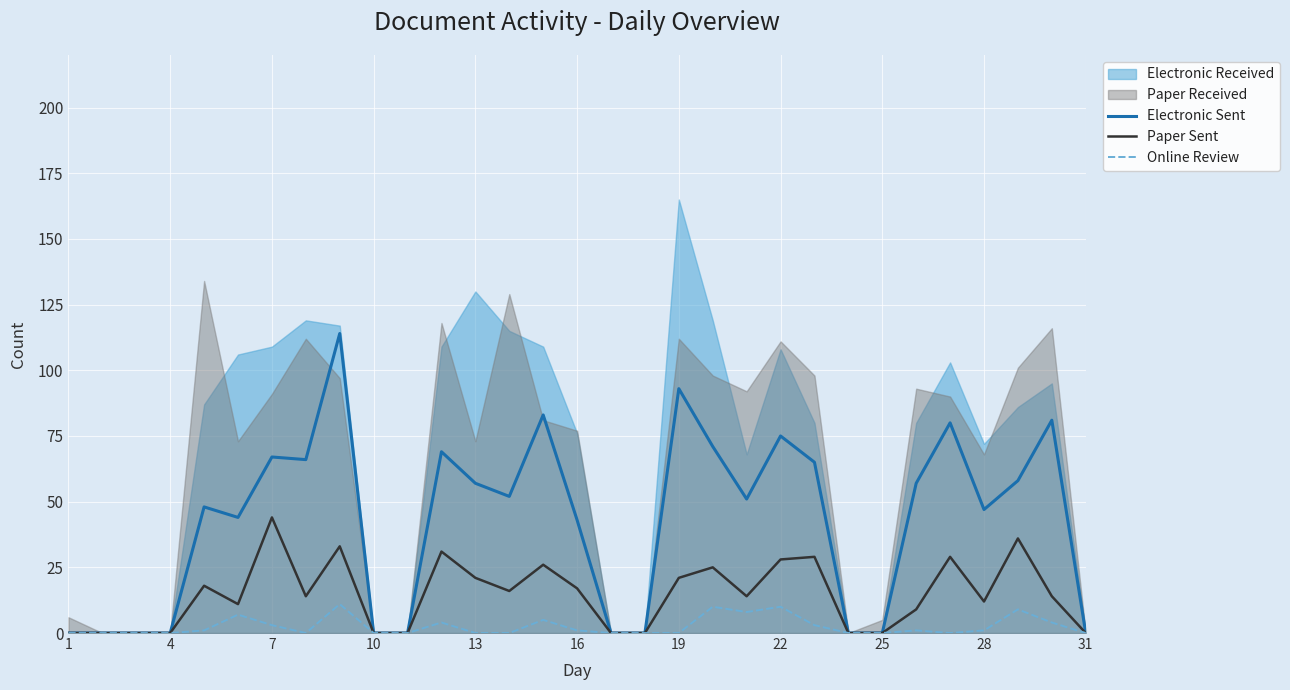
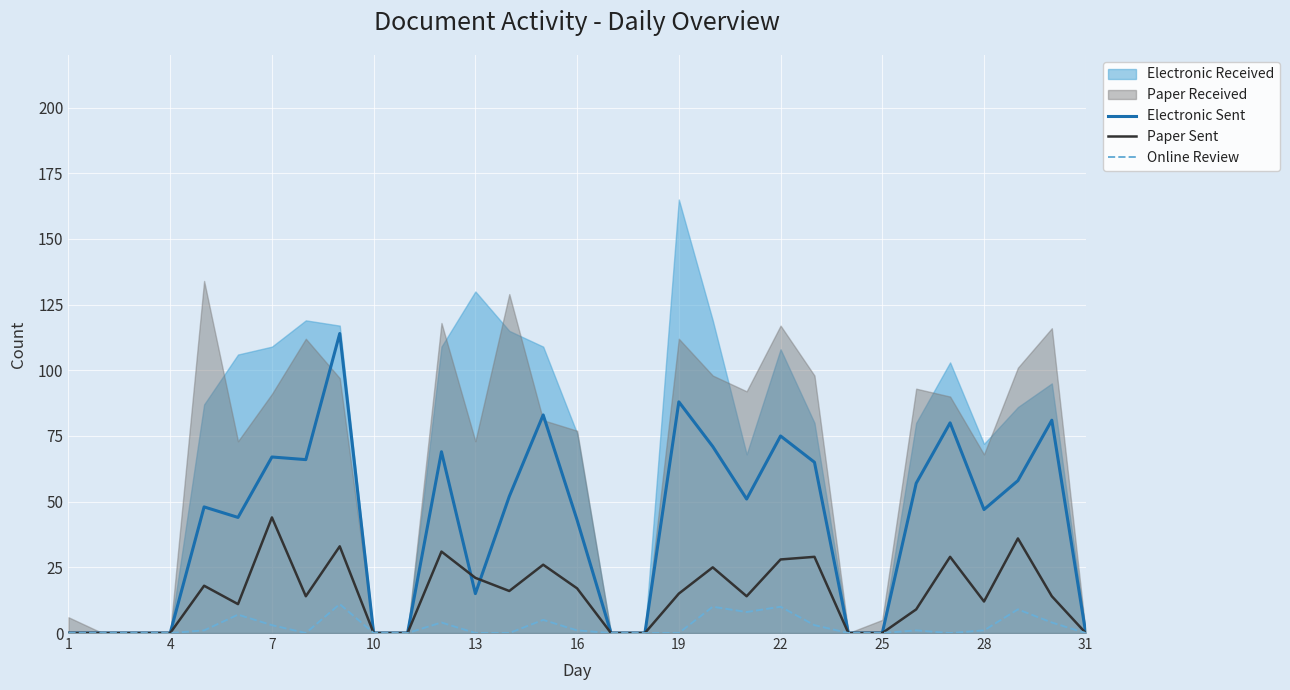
Electronic Sent, 13: 57 -> 15
Electronic Sent, 19: 93 -> 88
Paper Sent, 19: 21 -> 15
Paper Received, 22: 111 -> 117
